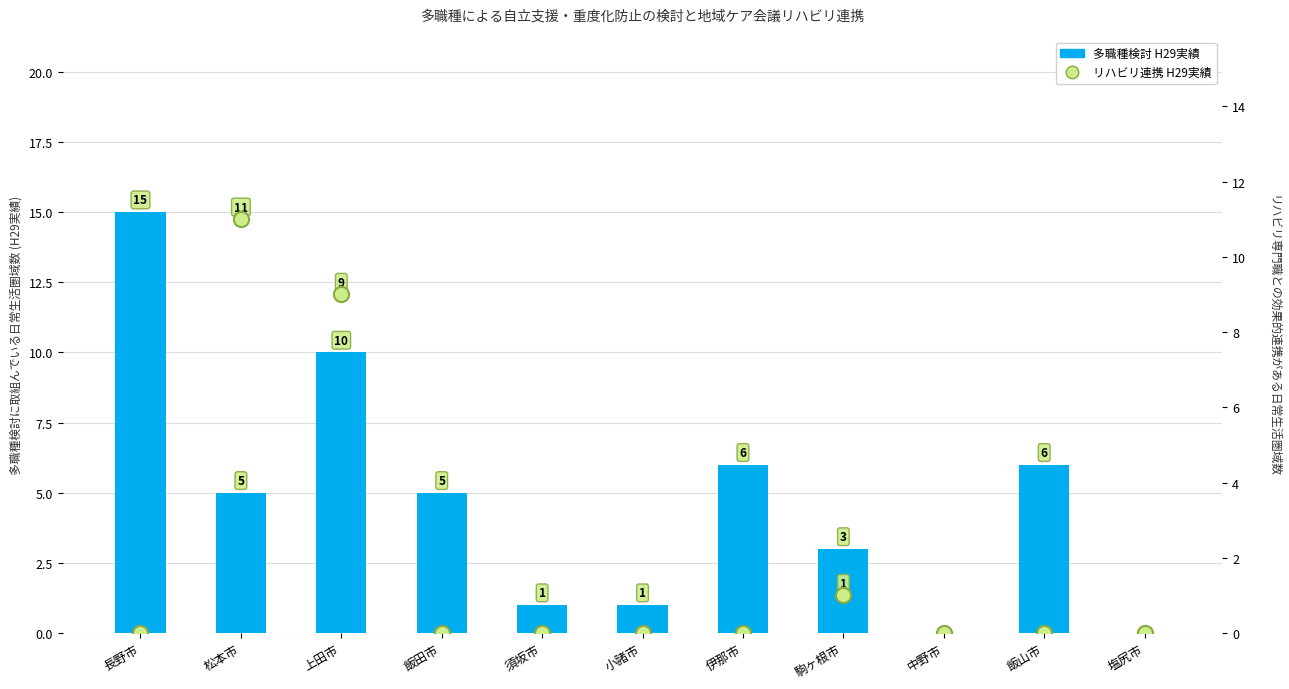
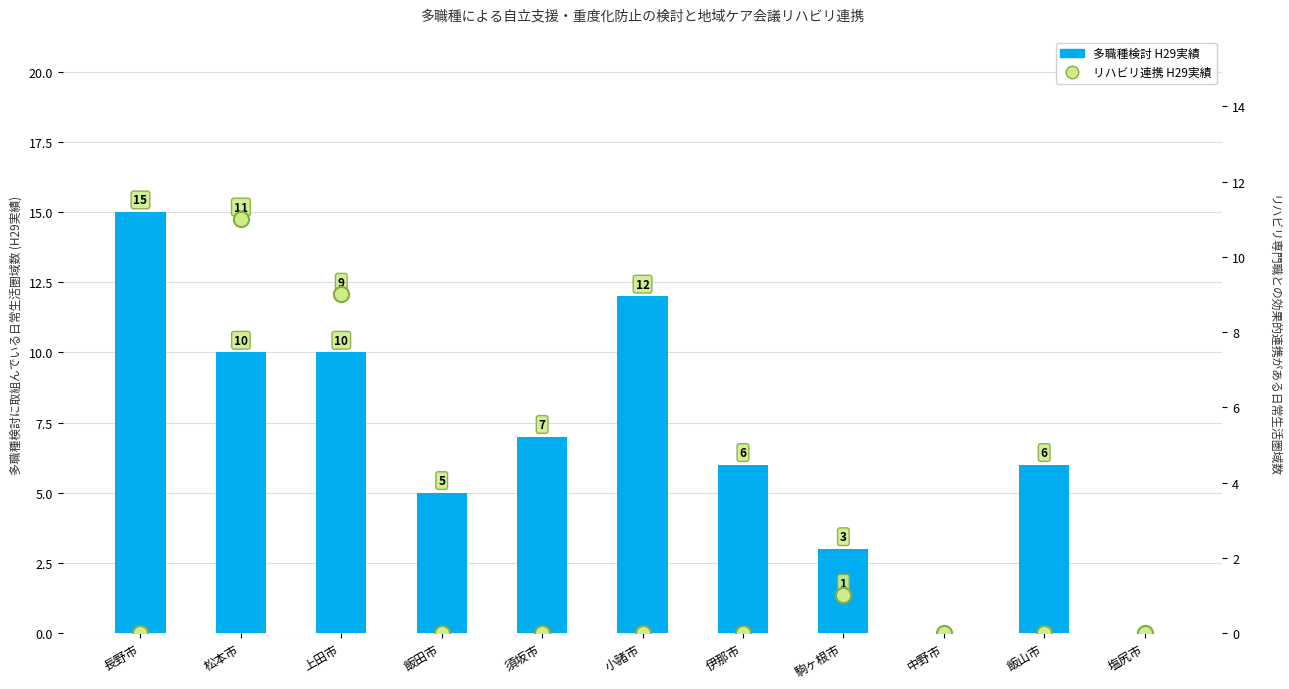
多職種検討 H29実績, 松本市: 5 -> 10
多職種検討 H29実績, 須坂市: 1 -> 7
多職種検討 H29実績, 小諸市: 1 -> 12
